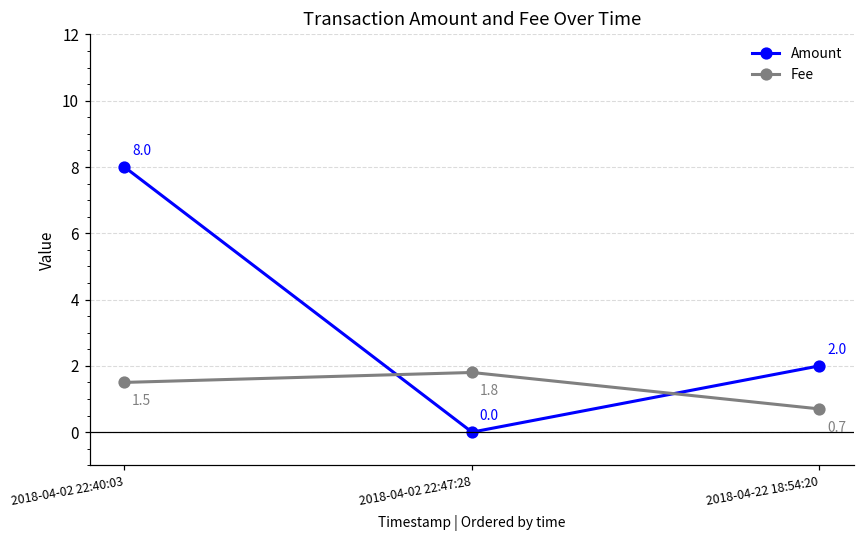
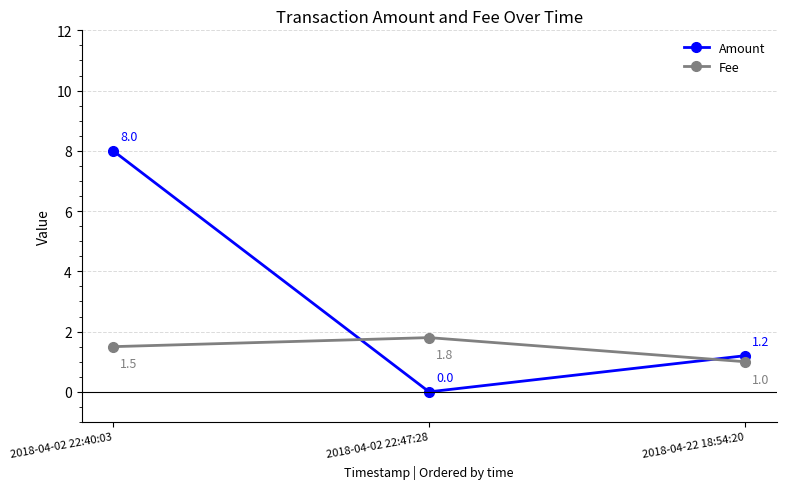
Amount, 2018-04-22 18:54:20: 2.0 -> 1.2
Fee, 2018-04-22 18:54:20: 0.7 -> 1.0
